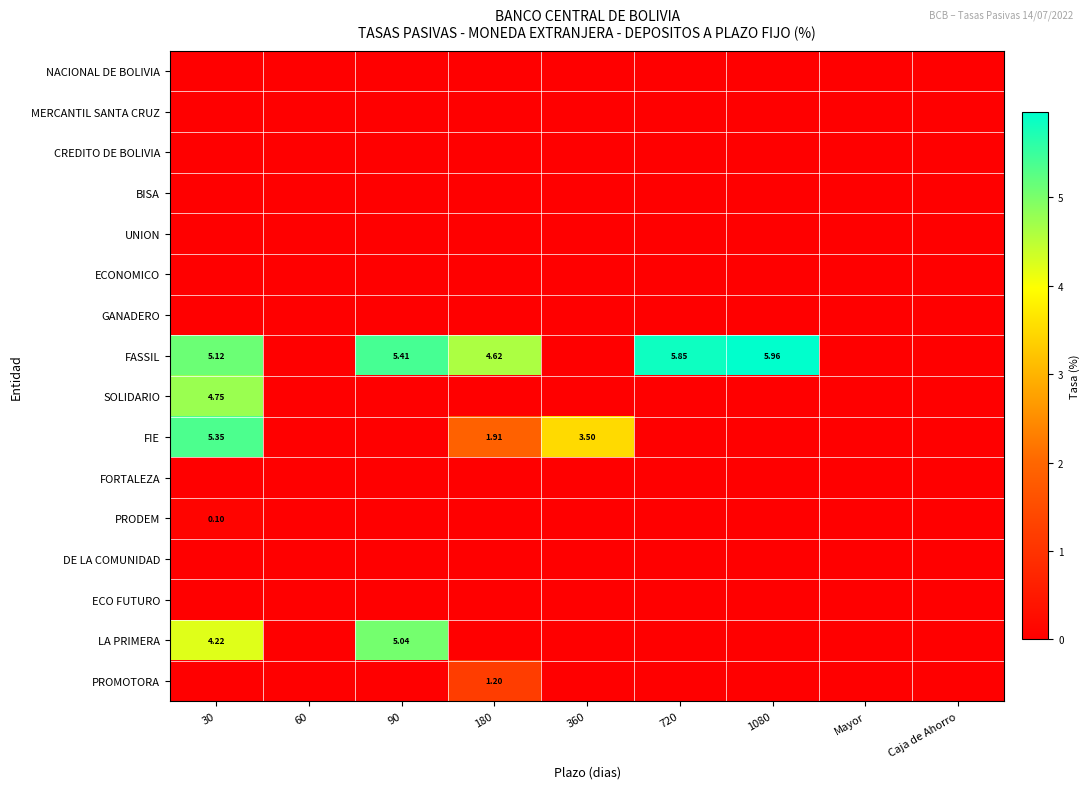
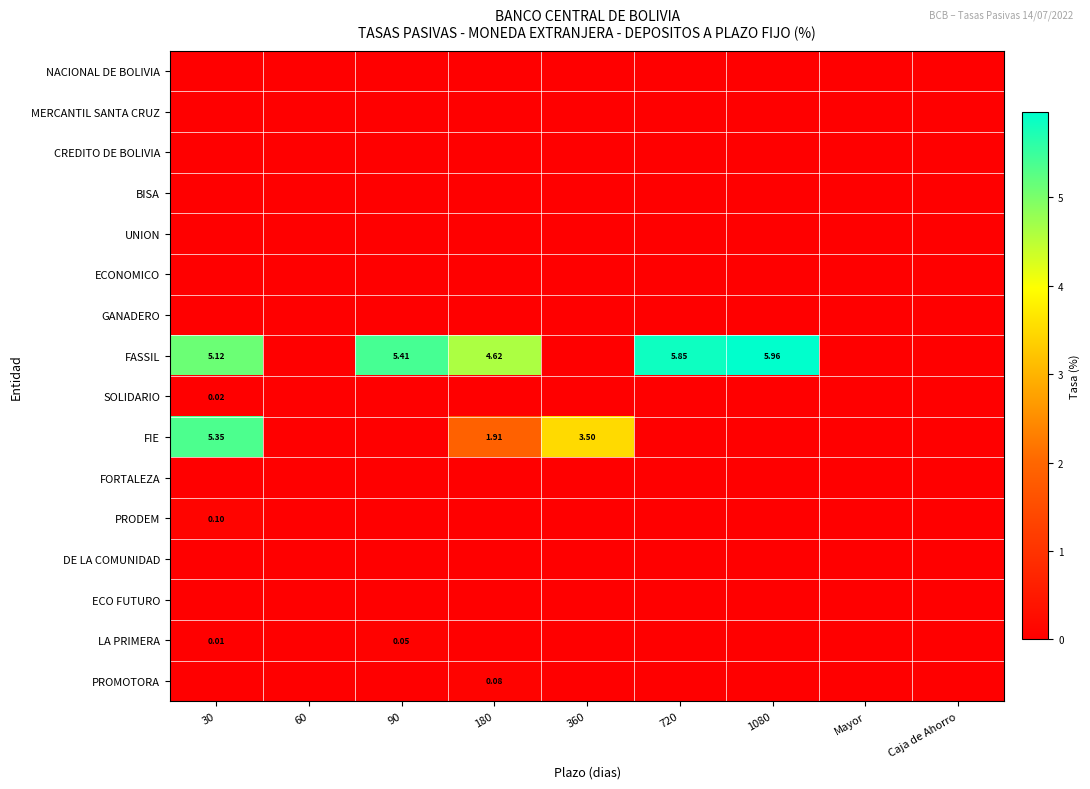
SOLIDARIO, 30: 4.75 -> 0.02
LA PRIMERA, 30: 4.22 -> 0.01
LA PRIMERA, 90: 5.04 -> 0.05
PROMOTORA, 180: 1.20 -> 0.08
